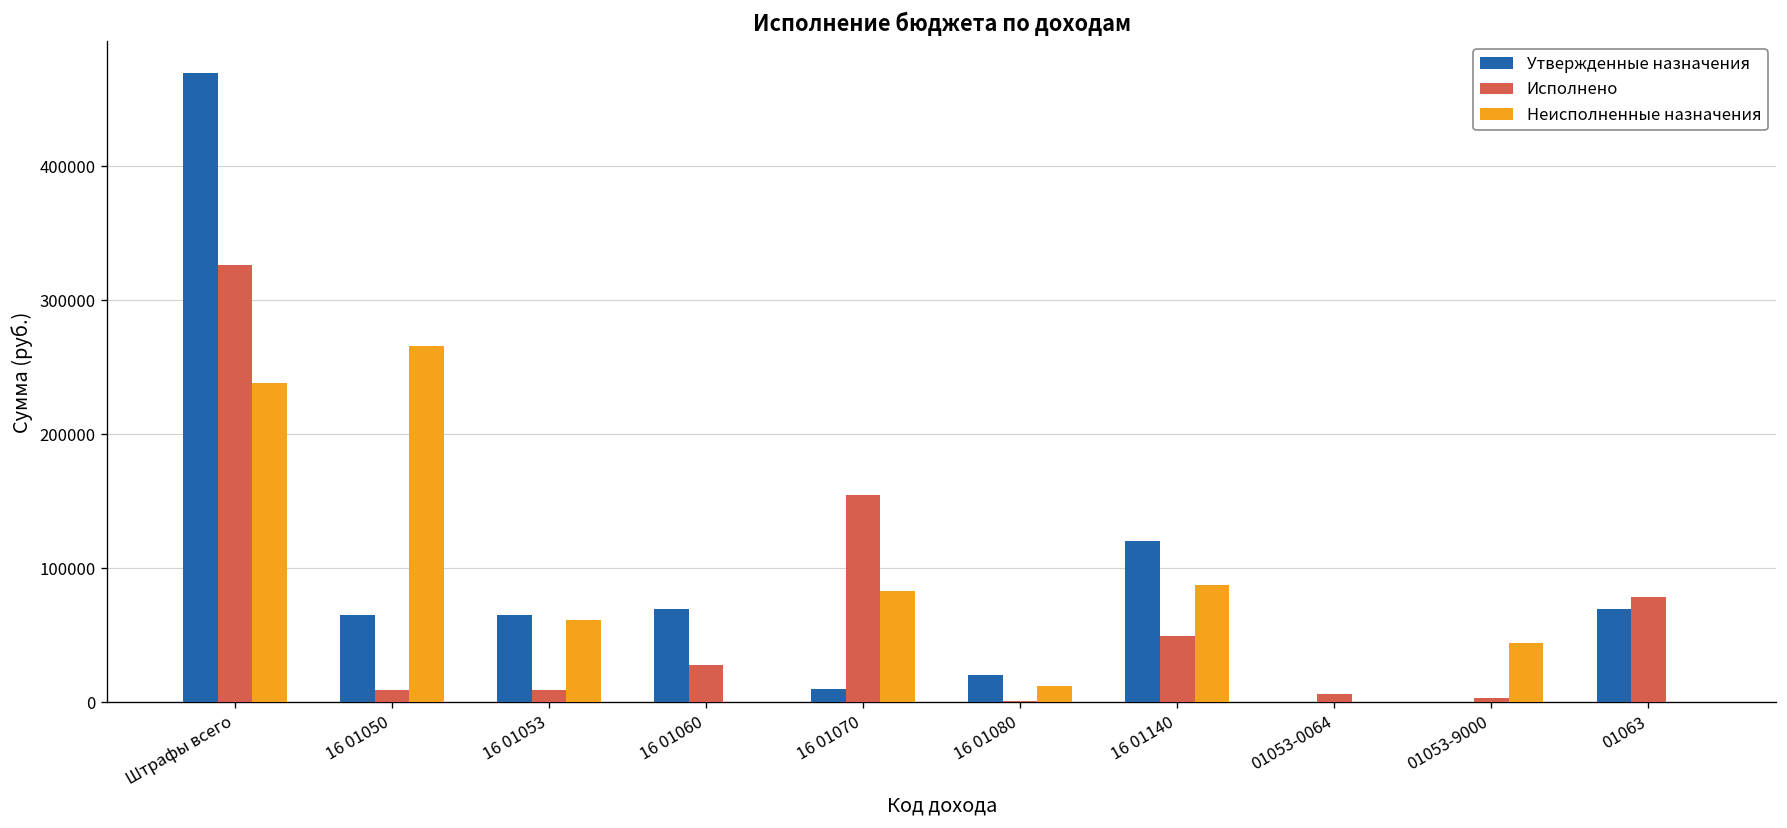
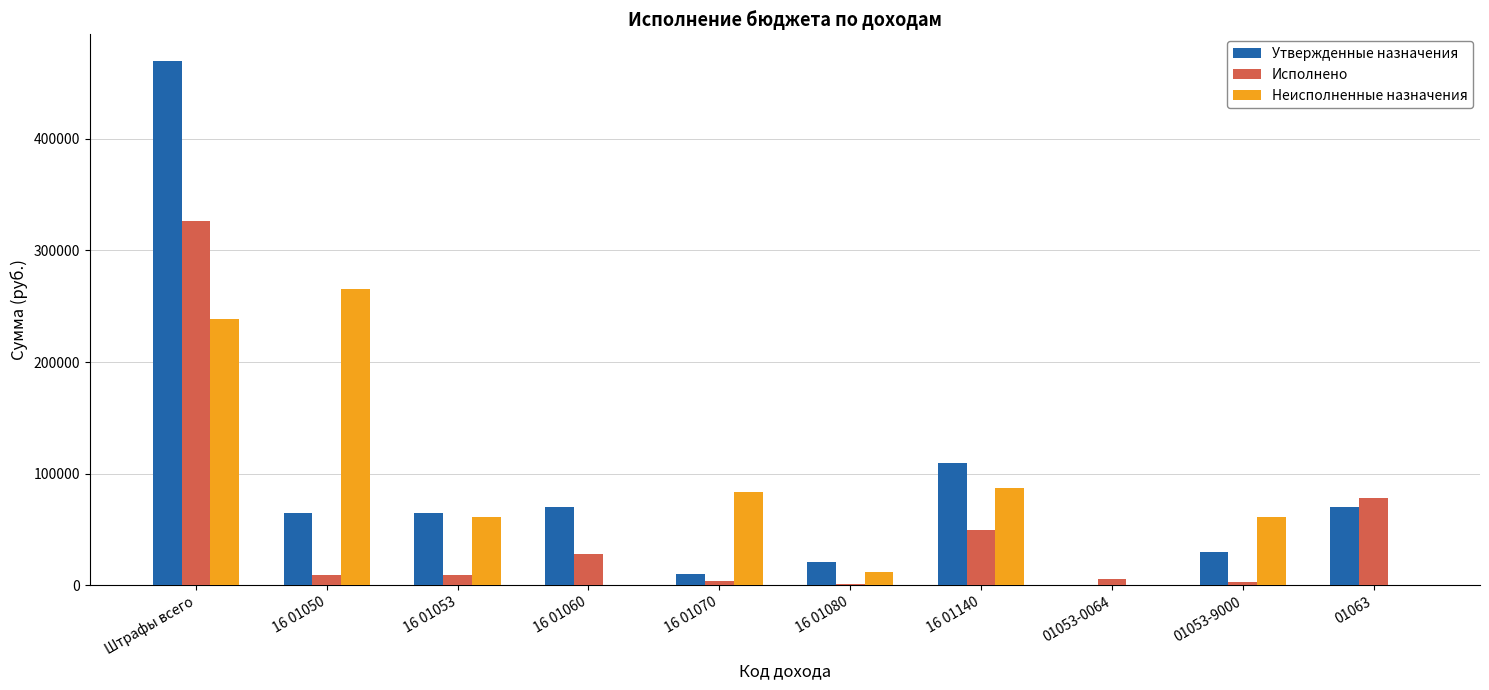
Исполнено, 16 01070: 155000 -> 4000
Утвержденные назначения, 16 01140: 121000 -> 110000
Утвержденные назначения, 01053-9000: 0 -> 30000
Неисполненные назначения, 01053-9000: 44000 -> 62000
